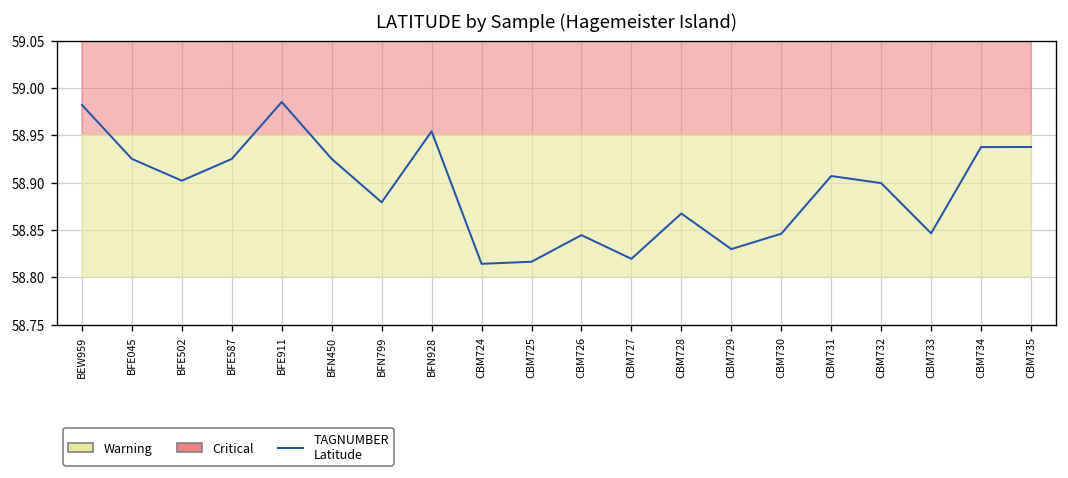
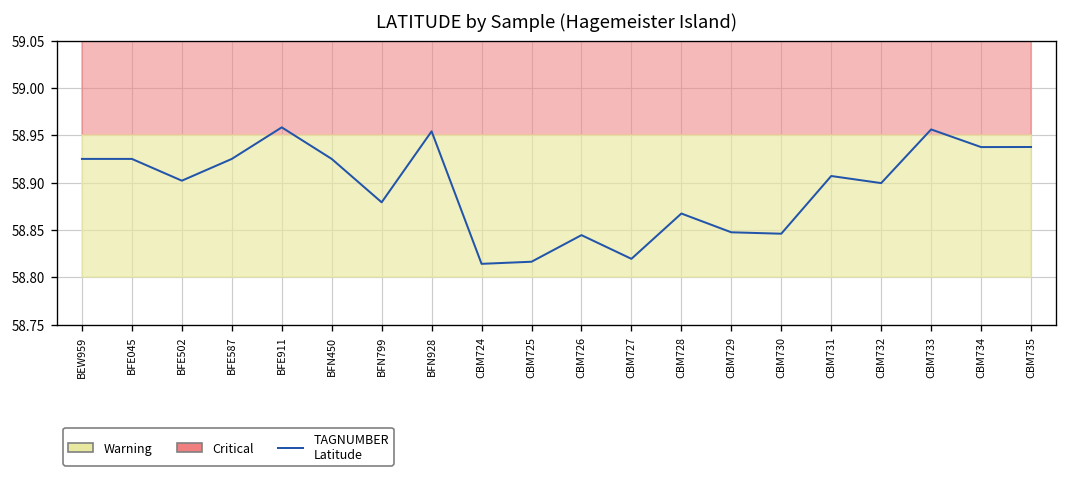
TAGNUMBER Latitude, BEW959: 58.98 -> 58.93
TAGNUMBER Latitude, BFE911: 58.99 -> 58.96
TAGNUMBER Latitude, CBM729: 58.83 -> 58.85
TAGNUMBER Latitude, CBM733: 58.85 -> 58.96
